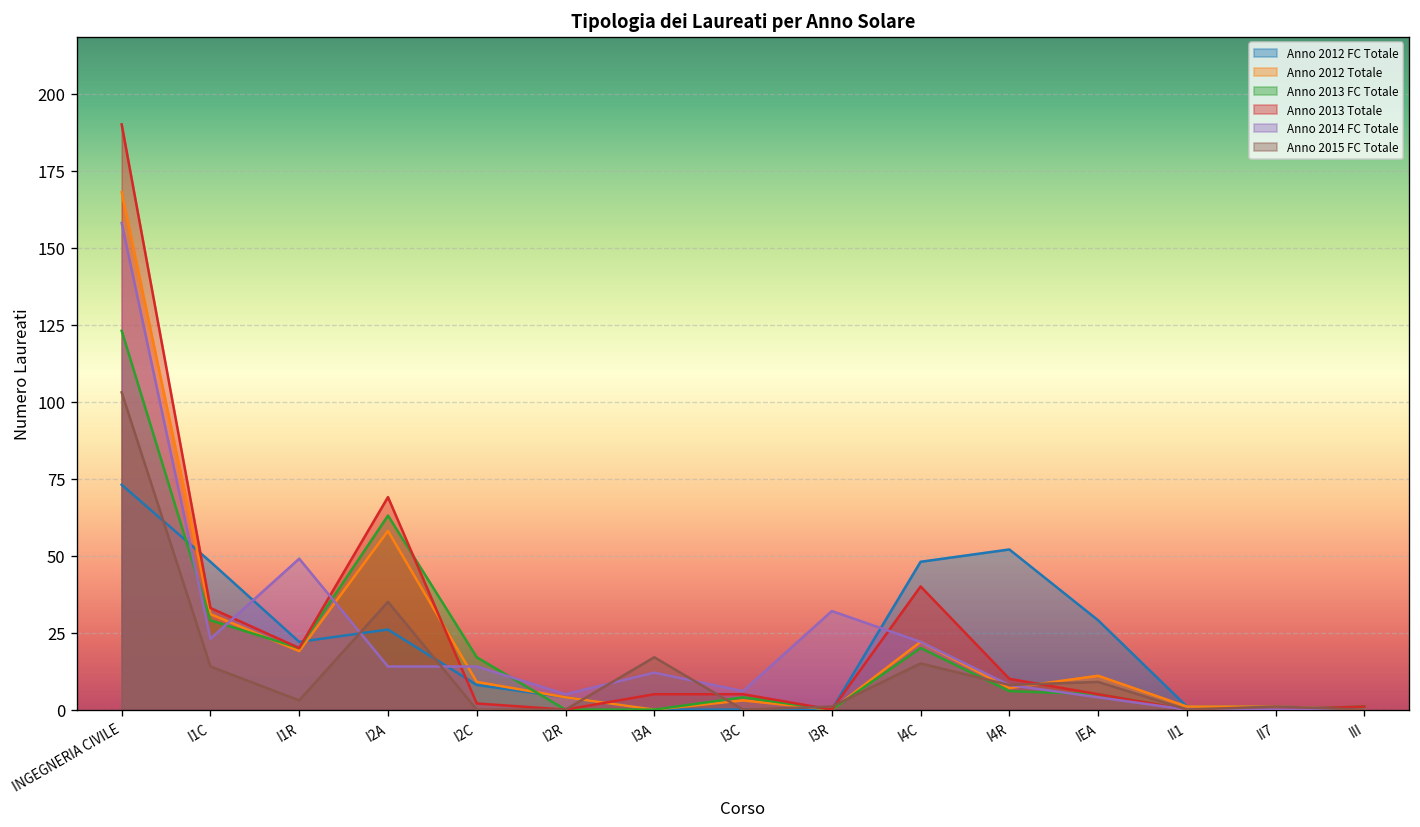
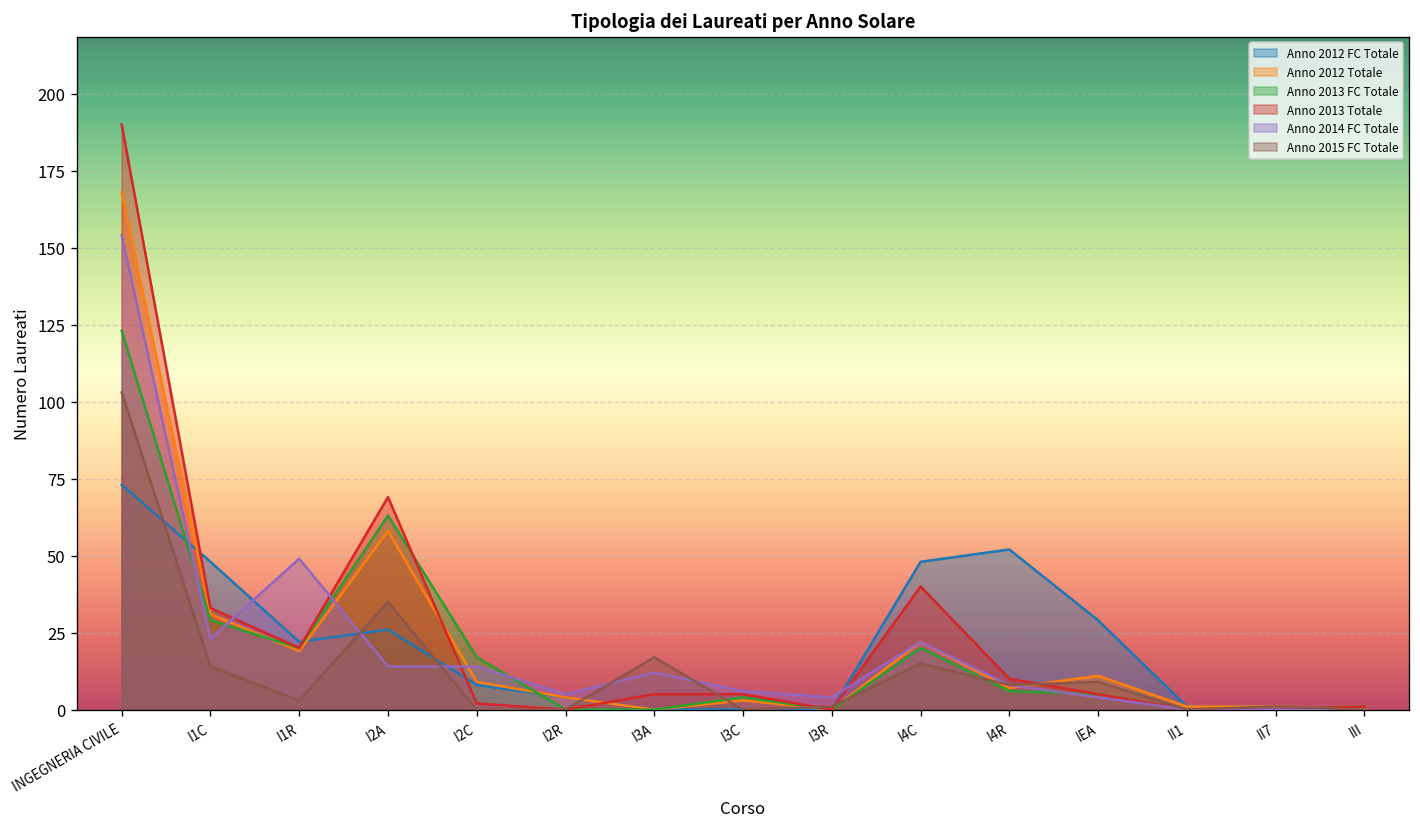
Anno 2014 FC Totale, INGEGNERIA CIVILE: 158 -> 154
Anno 2014 FC Totale, I3R: 32 -> 4
